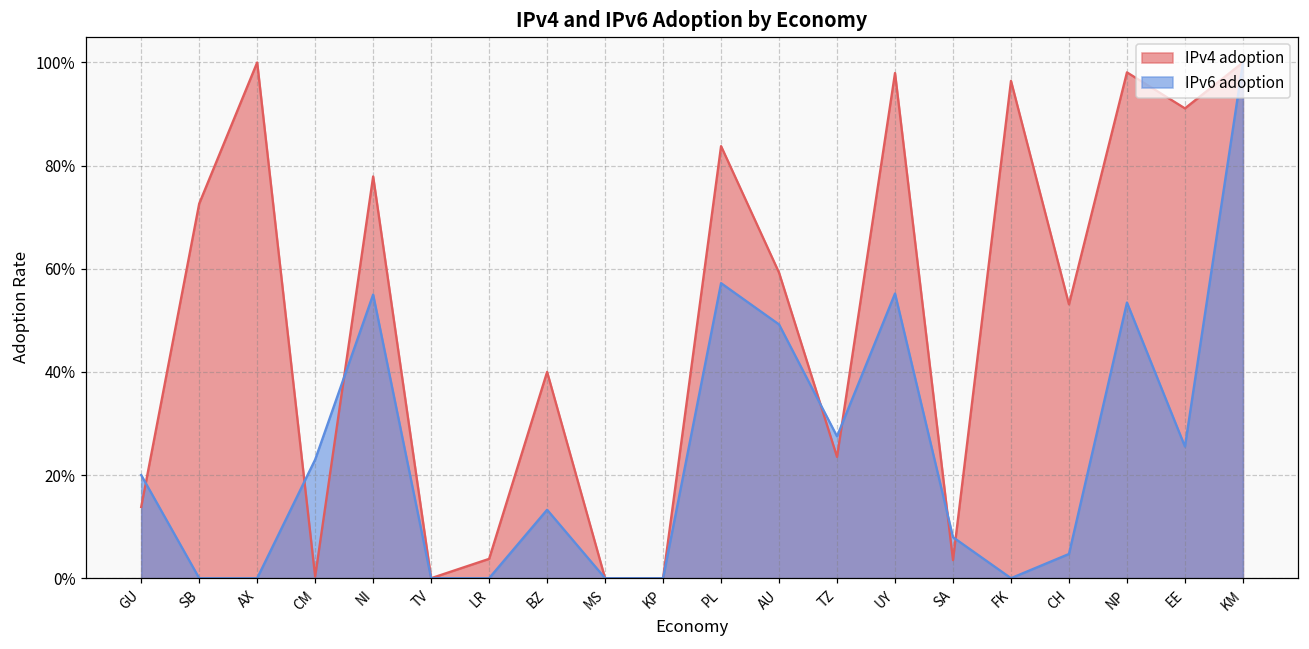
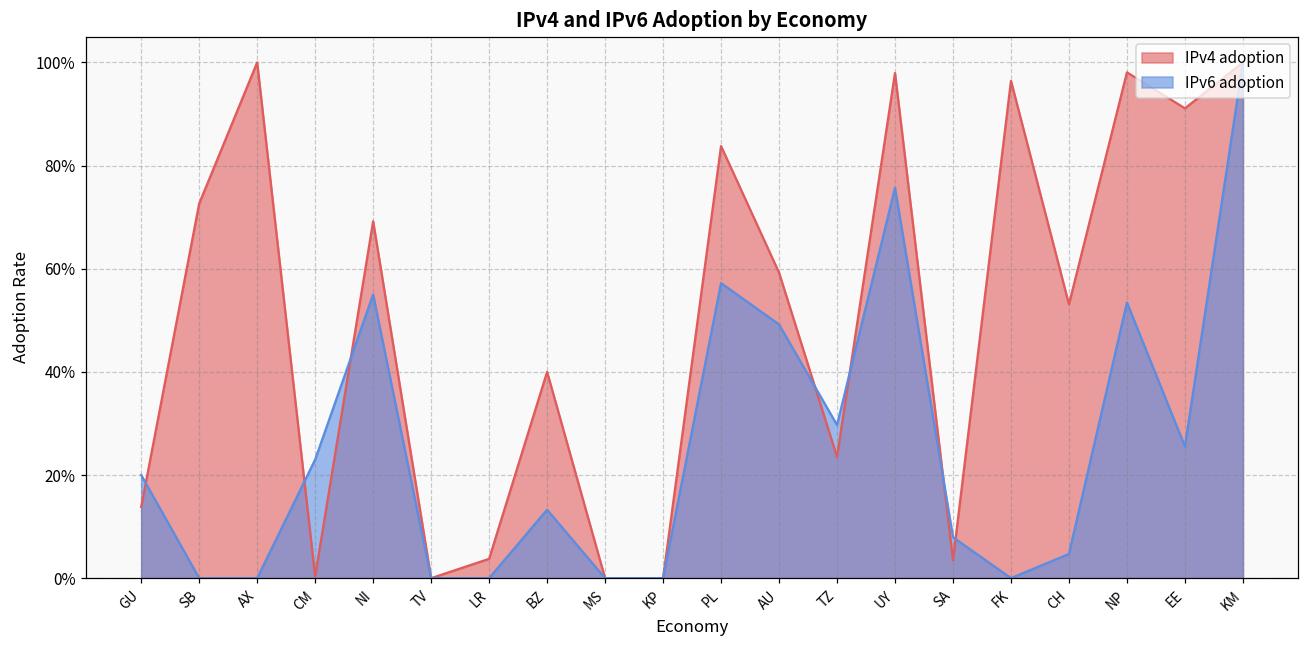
IPv4 adoption, NI: 78% -> 69%
IPv6 adoption, TZ: 28% -> 30%
IPv6 adoption, UY: 55% -> 76%
